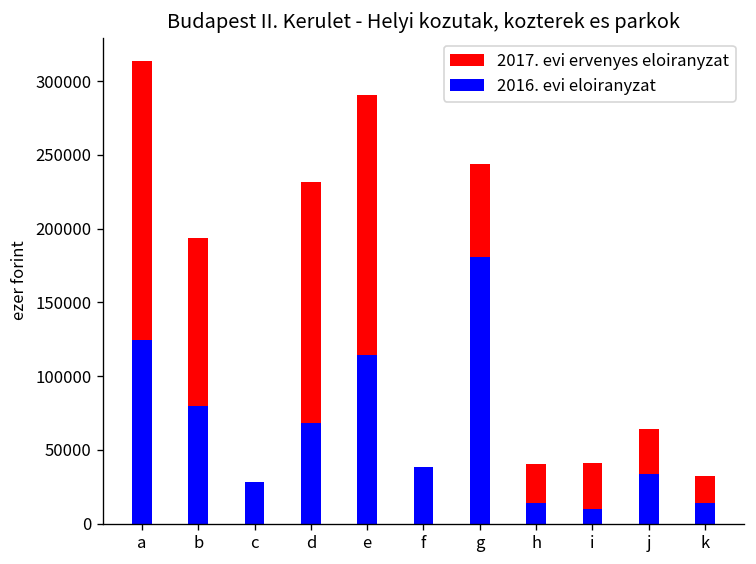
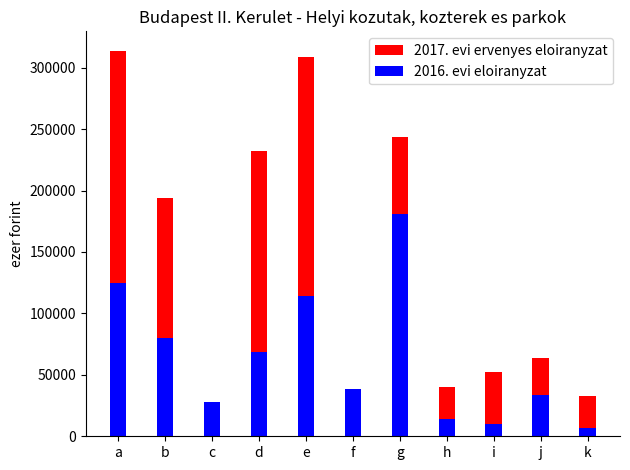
2017. evi ervenyes eloiranyzat, e: 291000 -> 309000
2017. evi ervenyes eloiranyzat, i: 41000 -> 52000
2016. evi eloiranyzat, k: 14000 -> 7000
